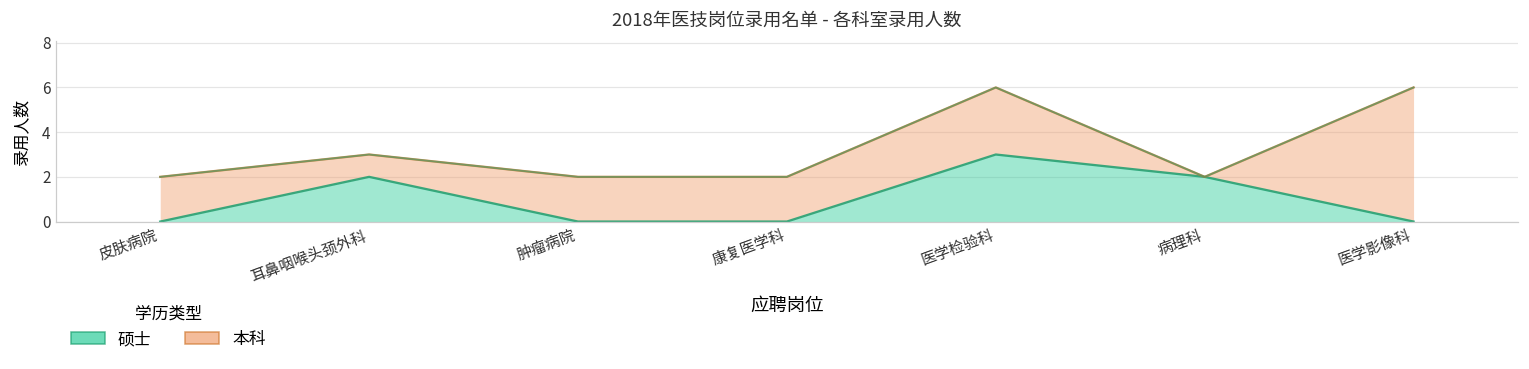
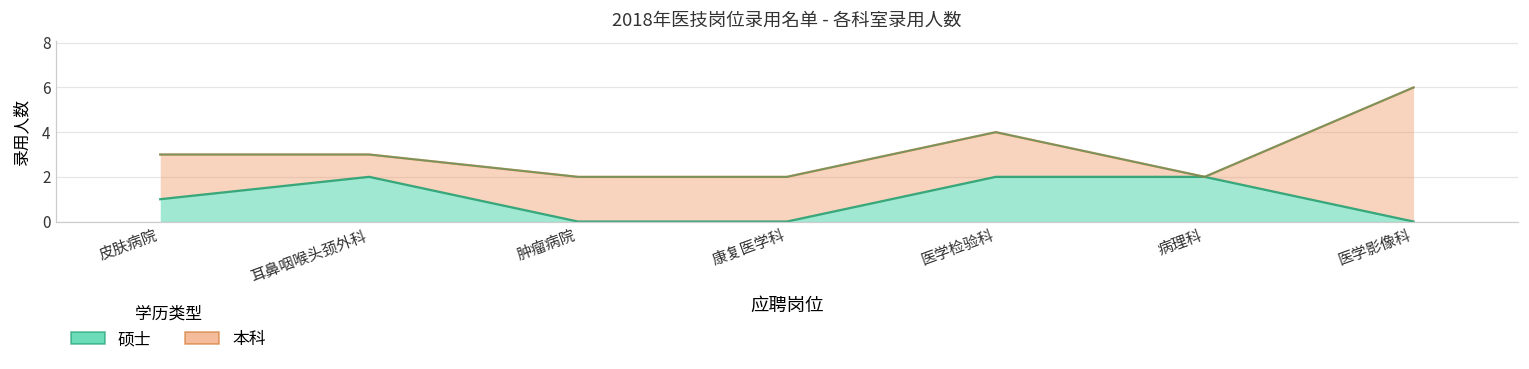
硕士, 皮肤病院: 0 -> 1
硕士, 医学检验科: 3 -> 2
本科, 医学检验科: 3 -> 2
